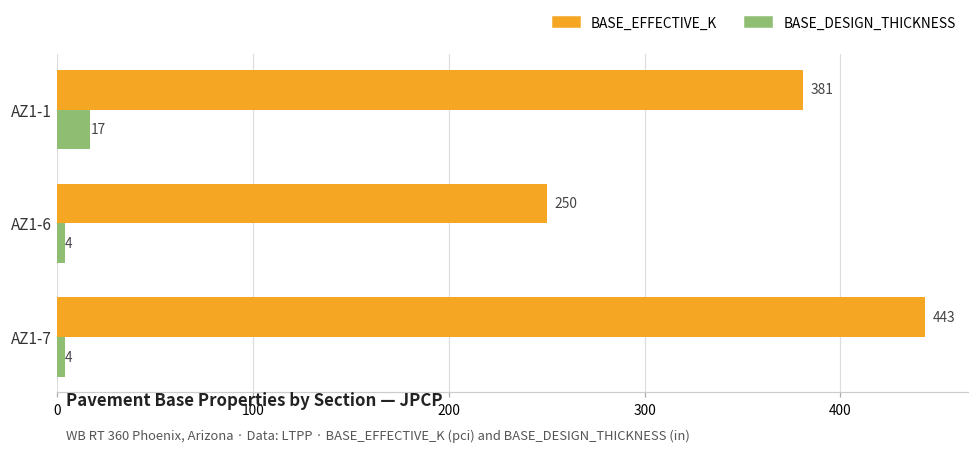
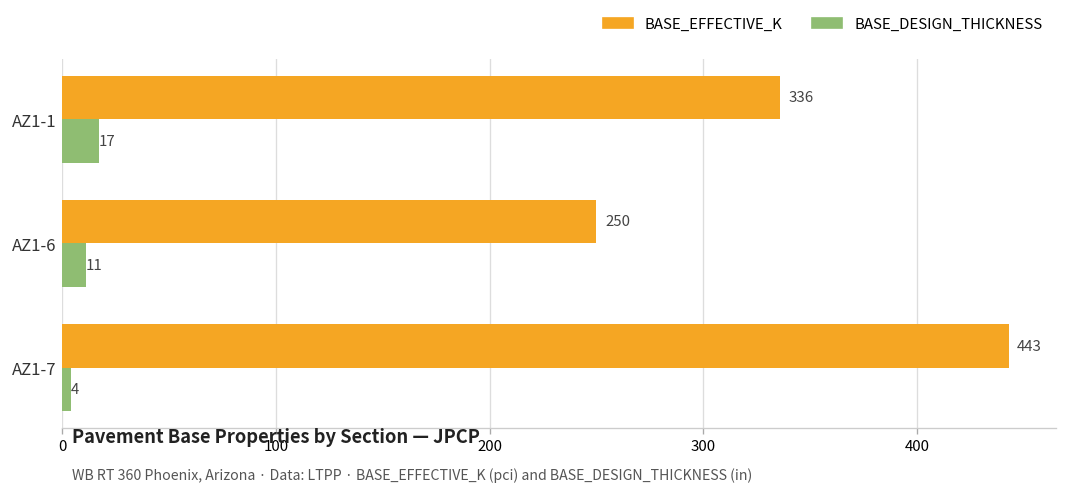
BASE_EFFECTIVE_K, AZ1-1: 381 -> 336
BASE_DESIGN_THICKNESS, AZ1-6: 4 -> 11
